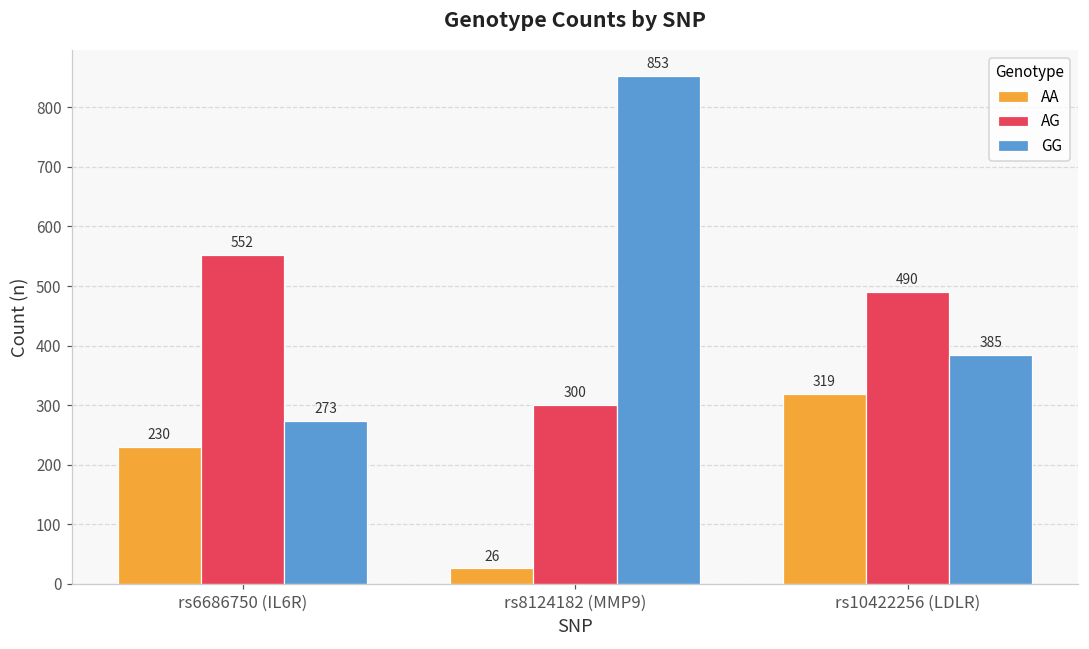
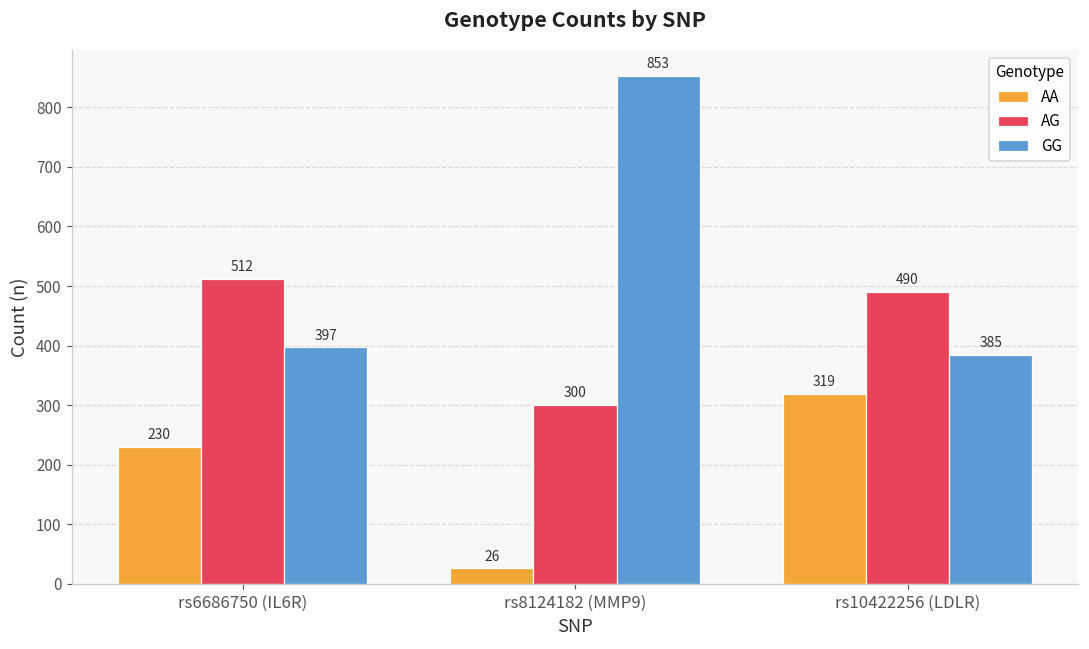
AG, rs6686750 (IL6R): 552 -> 512
GG, rs6686750 (IL6R): 273 -> 397
